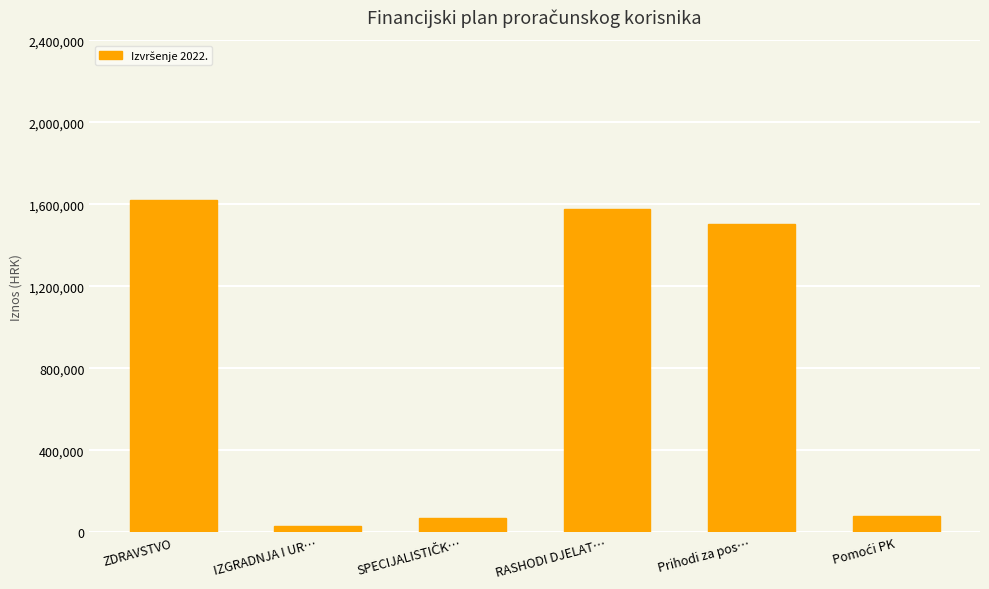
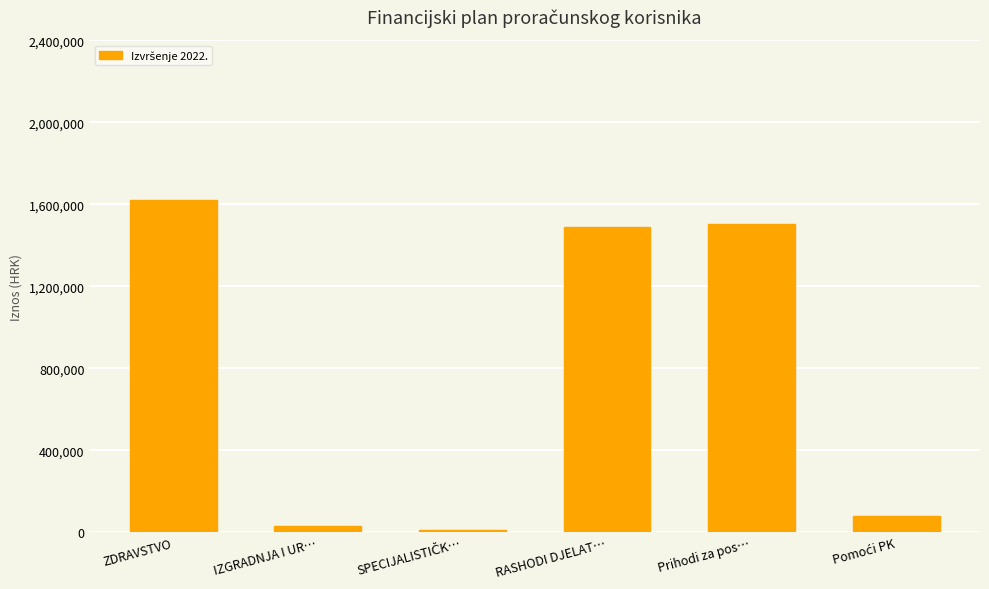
SPECIJALISTIČK…: 70,000 -> 10,000
RASHODI DJELAT…: 1,580,000 -> 1,490,000
